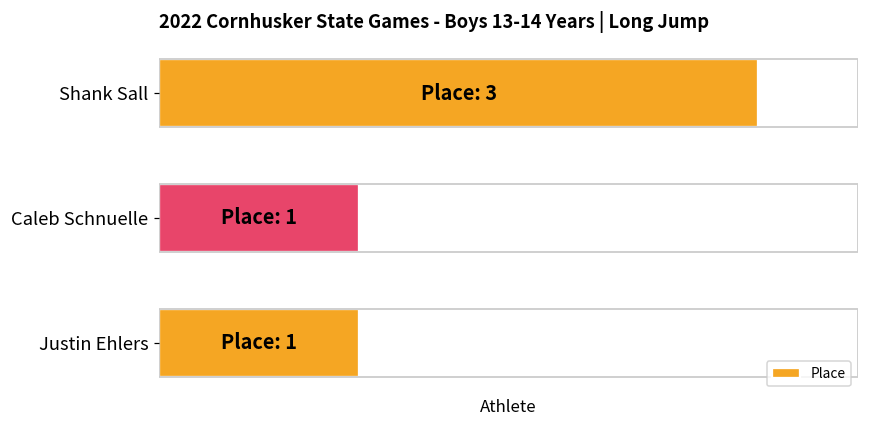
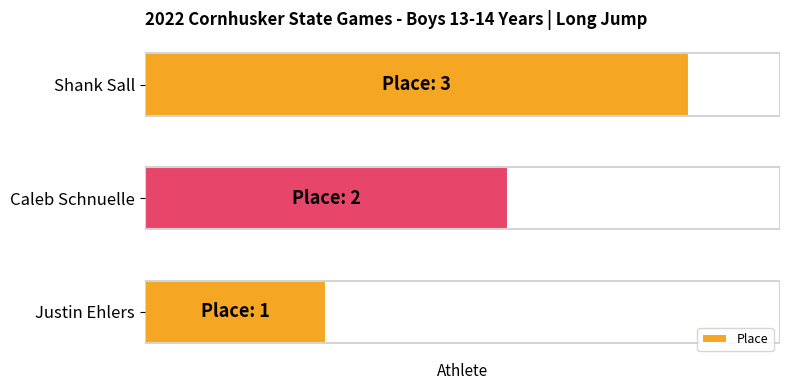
Caleb Schnuelle: 1 -> 2
